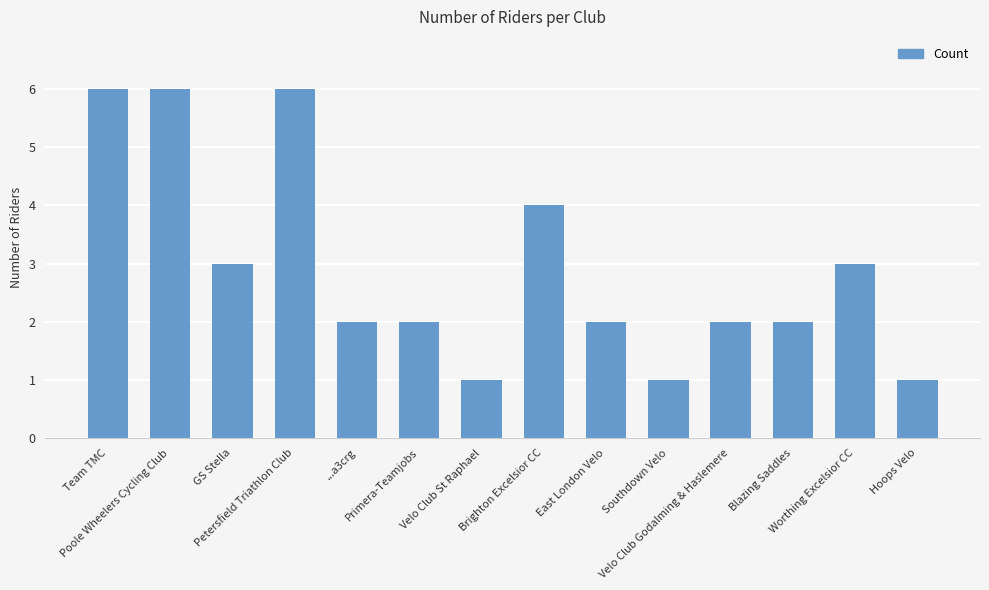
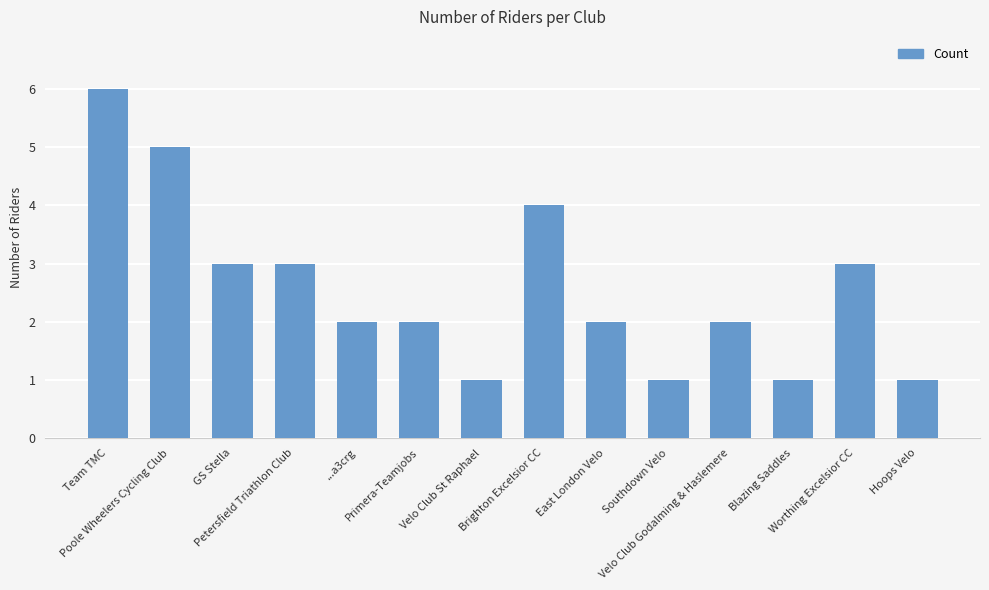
Poole Wheelers Cycling Club: 6 -> 5
Petersfield Triathlon Club: 6 -> 3
Blazing Saddles: 2 -> 1
